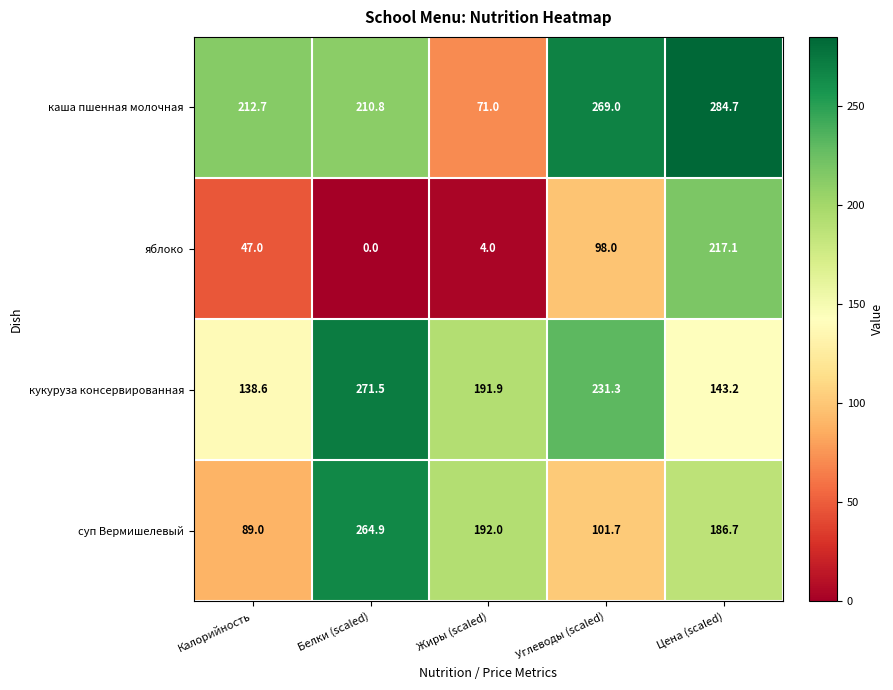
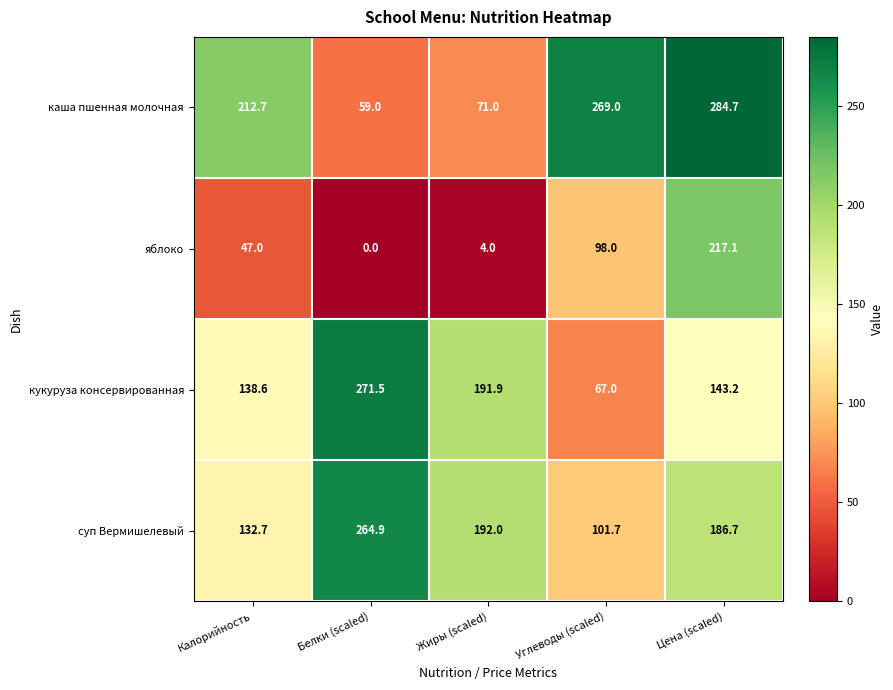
каша пшенная молочная, Белки (scaled): 210.8 -> 59.0
кукуруза консервированная, Углеводы (scaled): 231.3 -> 67.0
суп Вермишелевый, Калорийность: 89.0 -> 132.7
